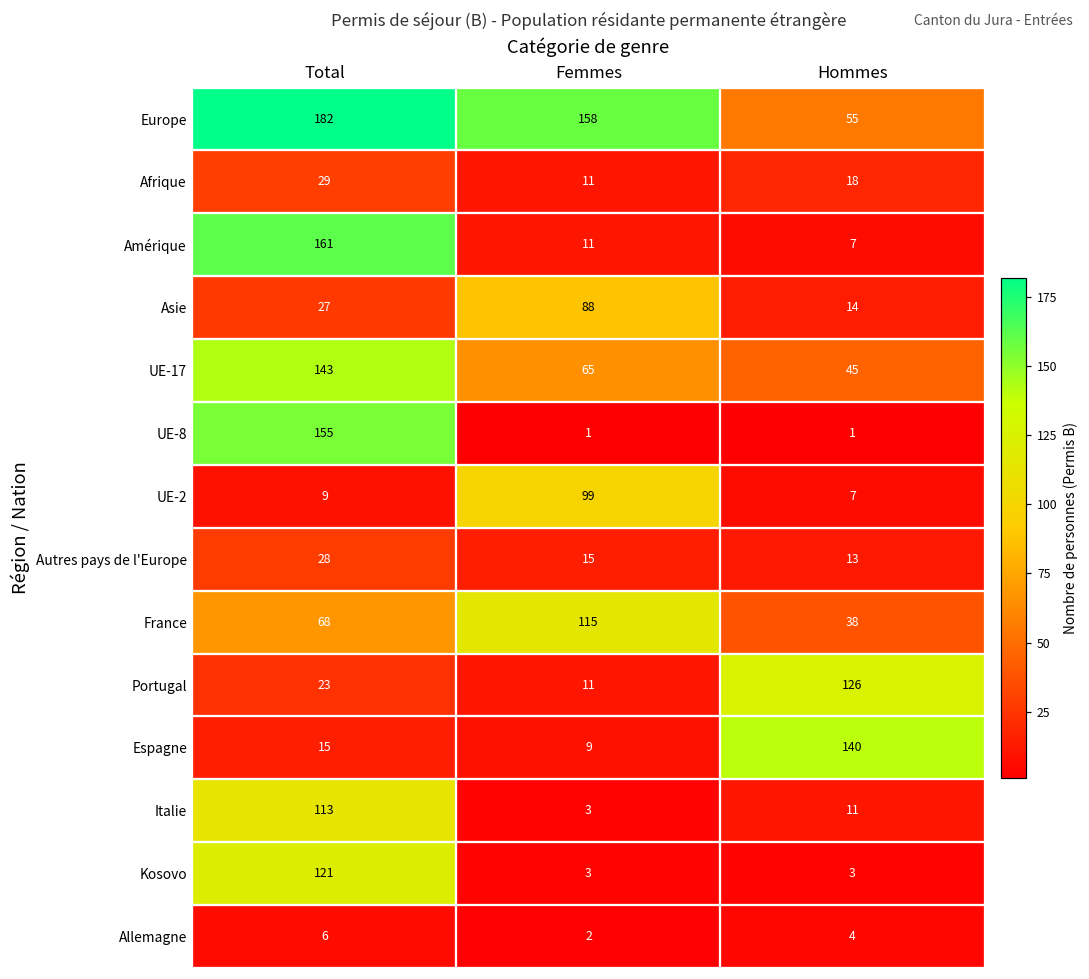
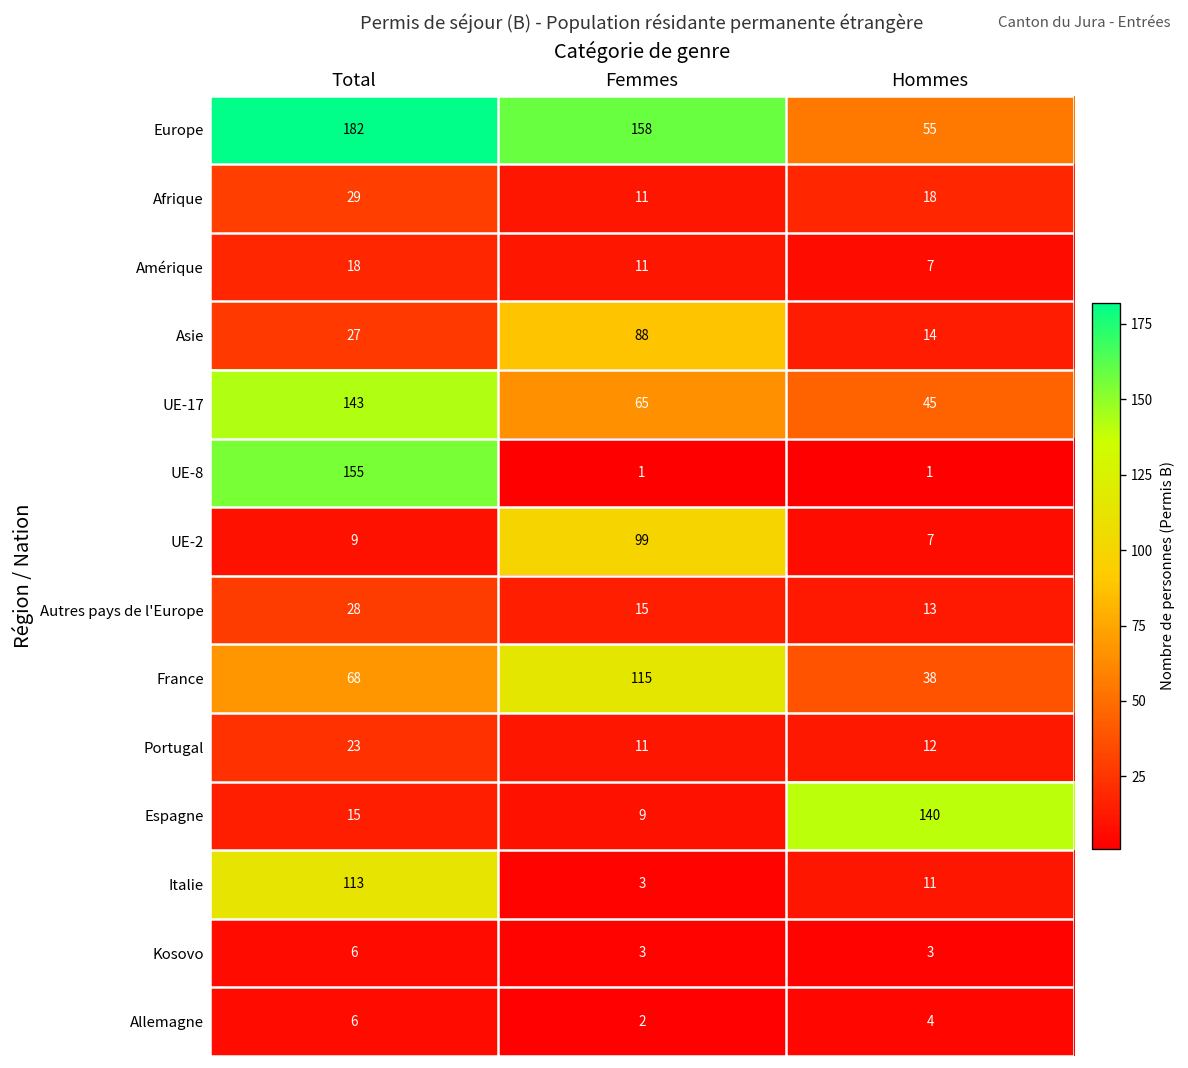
Amérique, Total: 161 -> 18
Portugal, Hommes: 126 -> 12
Kosovo, Total: 121 -> 6
